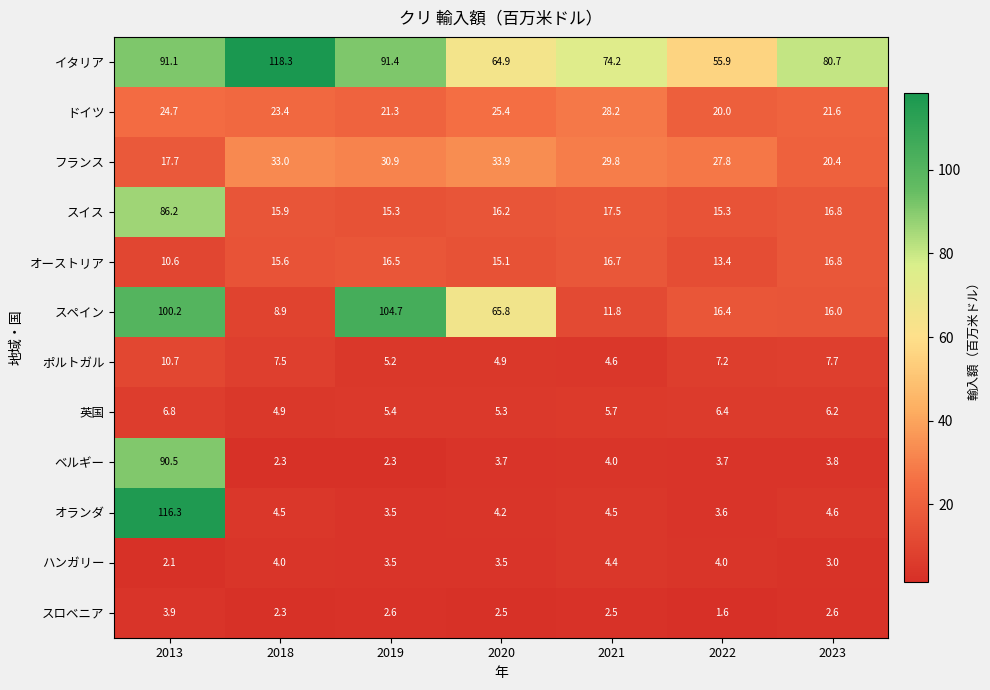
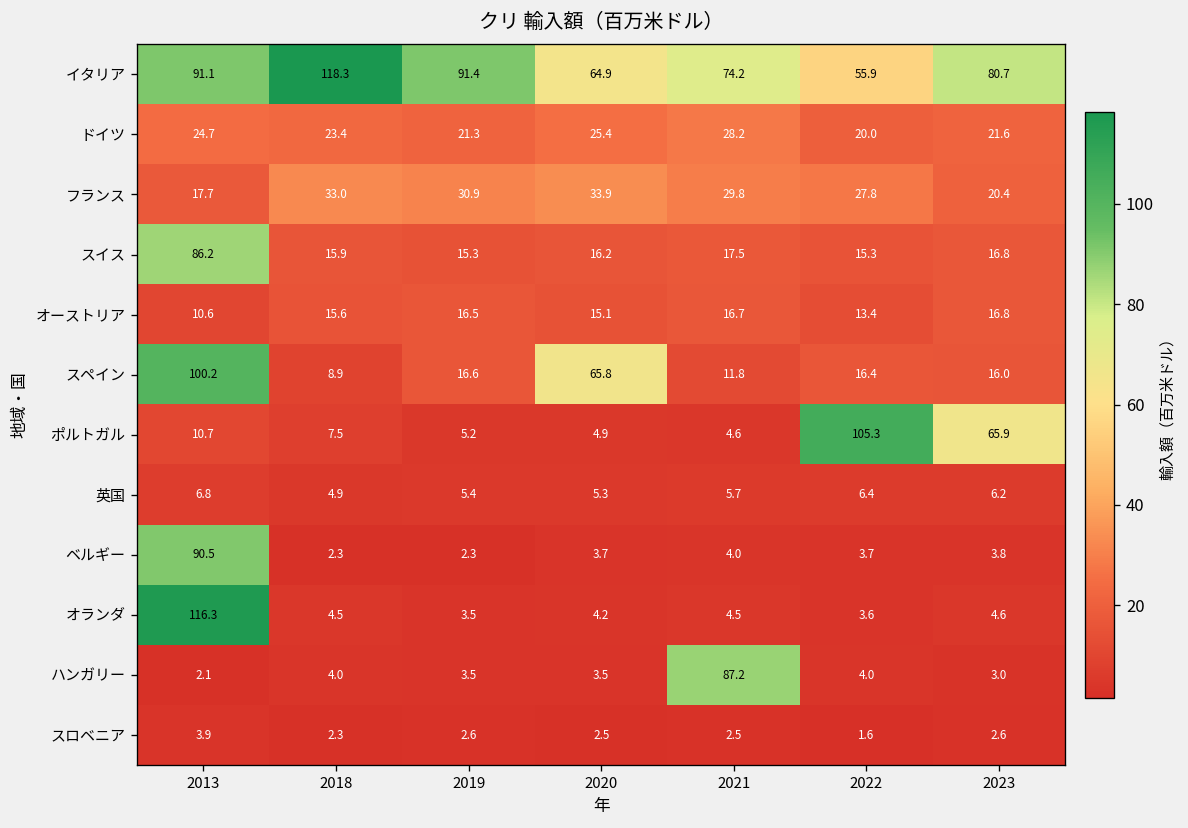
スペイン, 2019: 104.7 -> 16.6
ポルトガル, 2022: 7.2 -> 105.3
ポルトガル, 2023: 7.7 -> 65.9
ハンガリー, 2021: 4.4 -> 87.2
